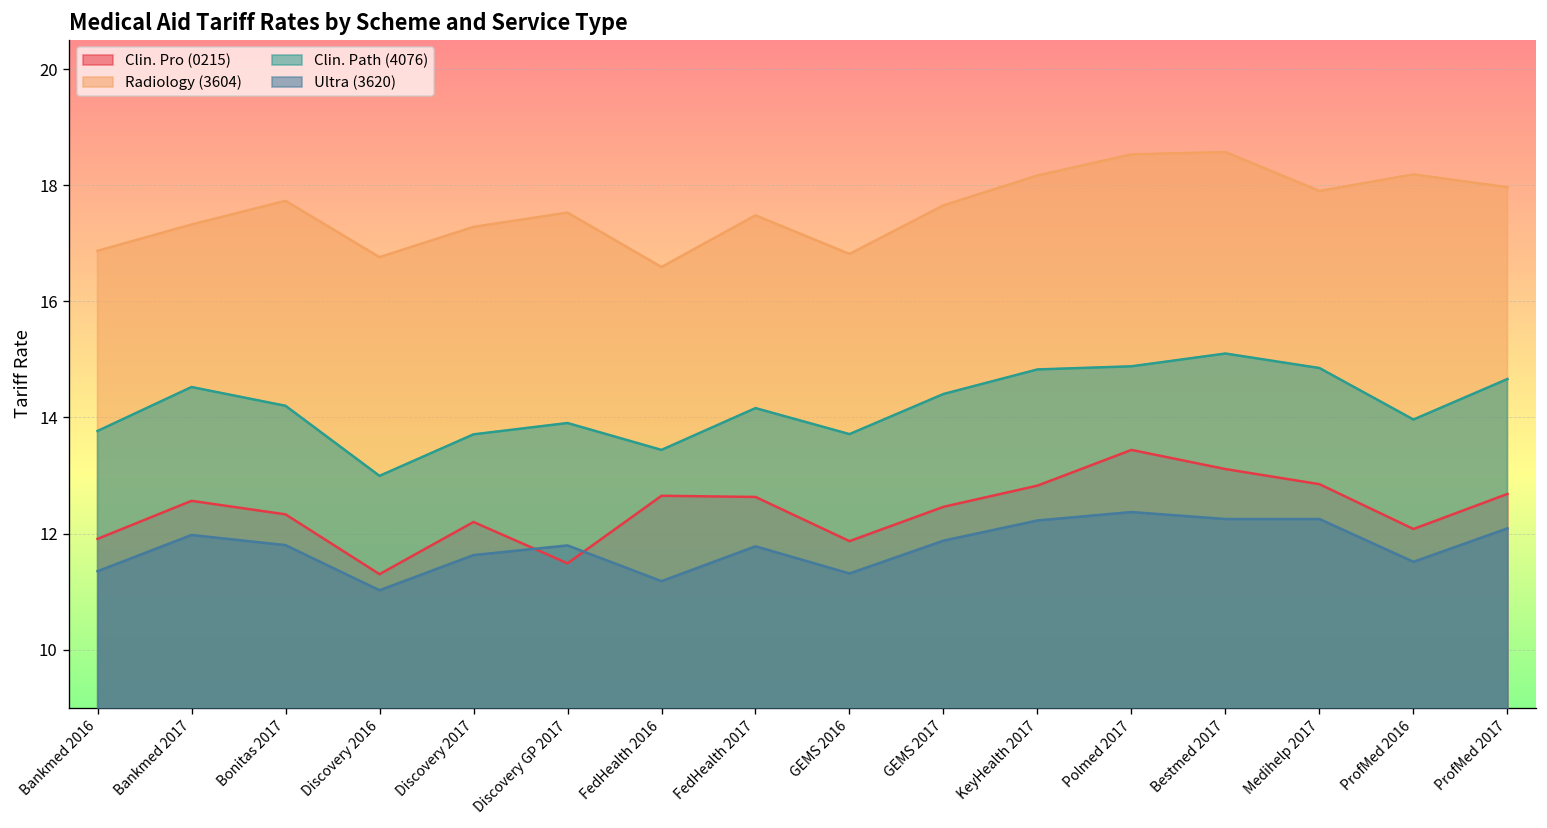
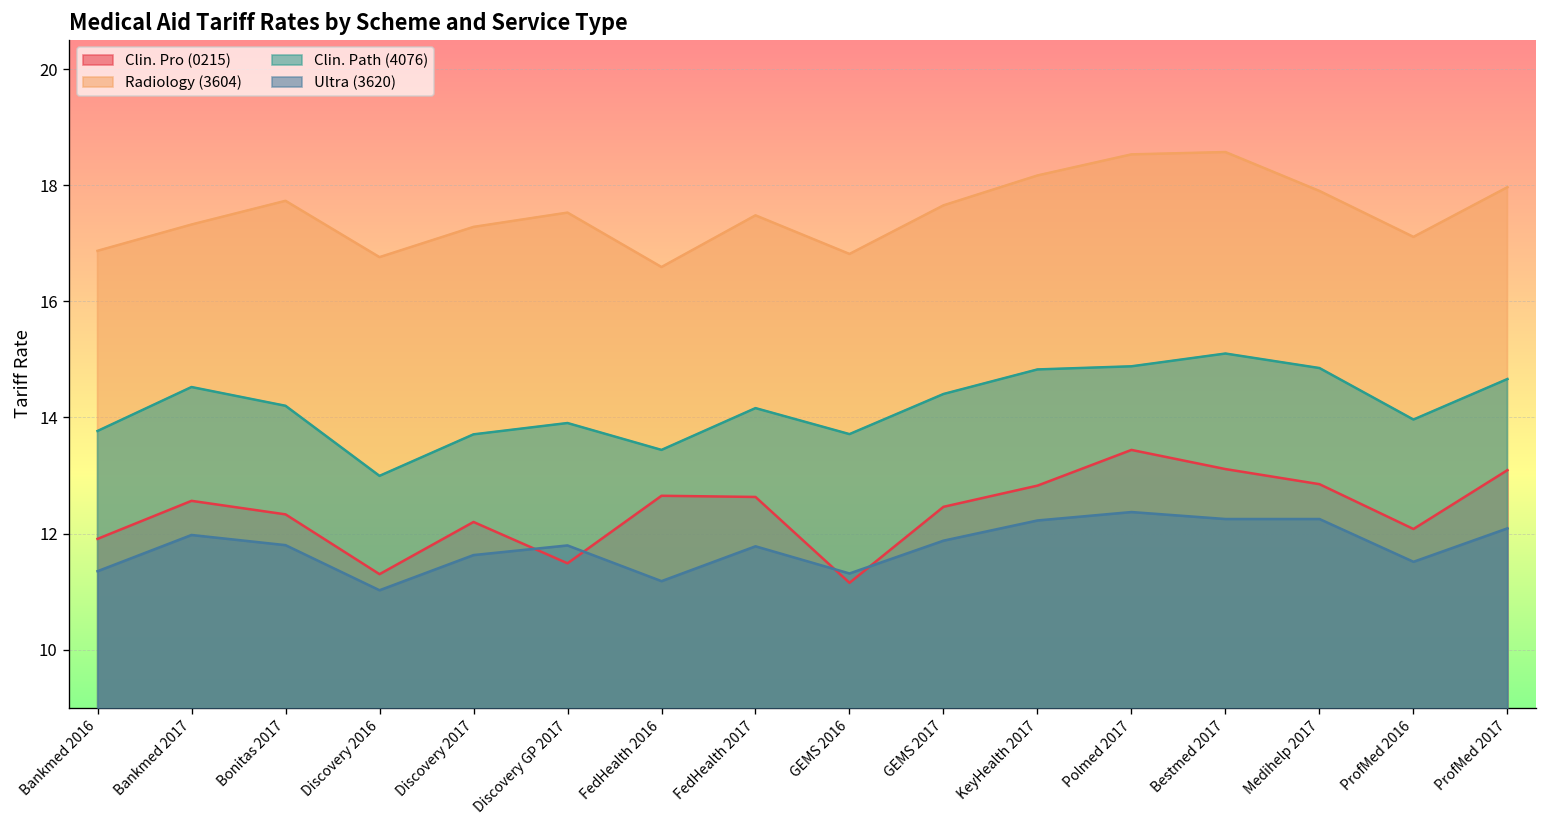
Clin. Pro (0215), GEMS 2016: 11.9 -> 11.2
Radiology (3604), ProfMed 2016: 18.2 -> 17.1
Clin. Pro (0215), ProfMed 2017: 12.7 -> 13.1
